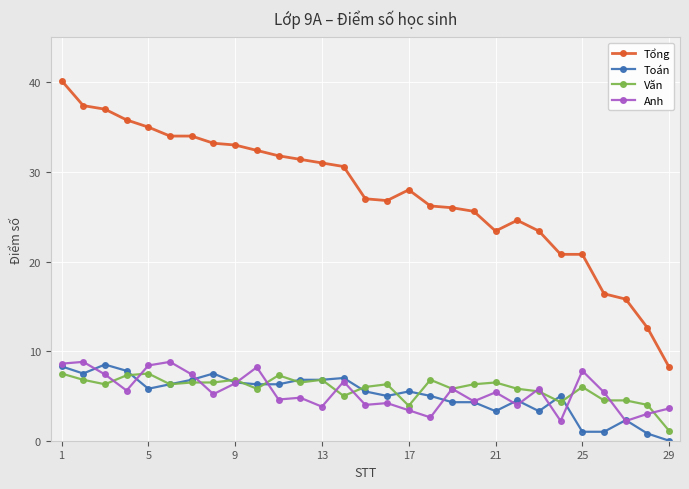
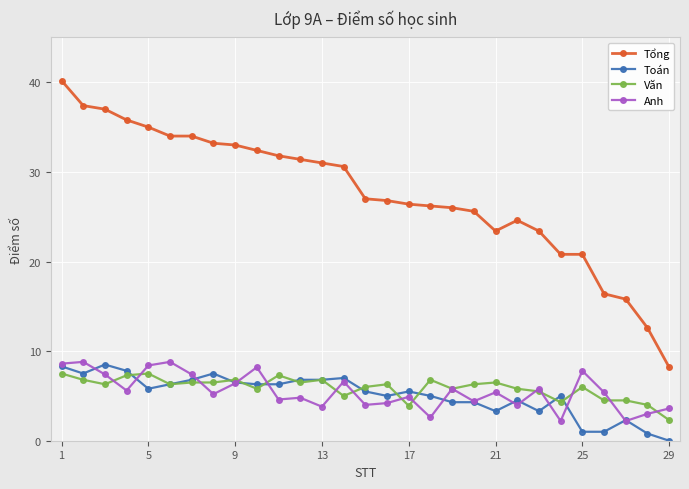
Tổng, 17: 28 -> 26
Anh, 17: 3 -> 5
Văn, 29: 1 -> 2
